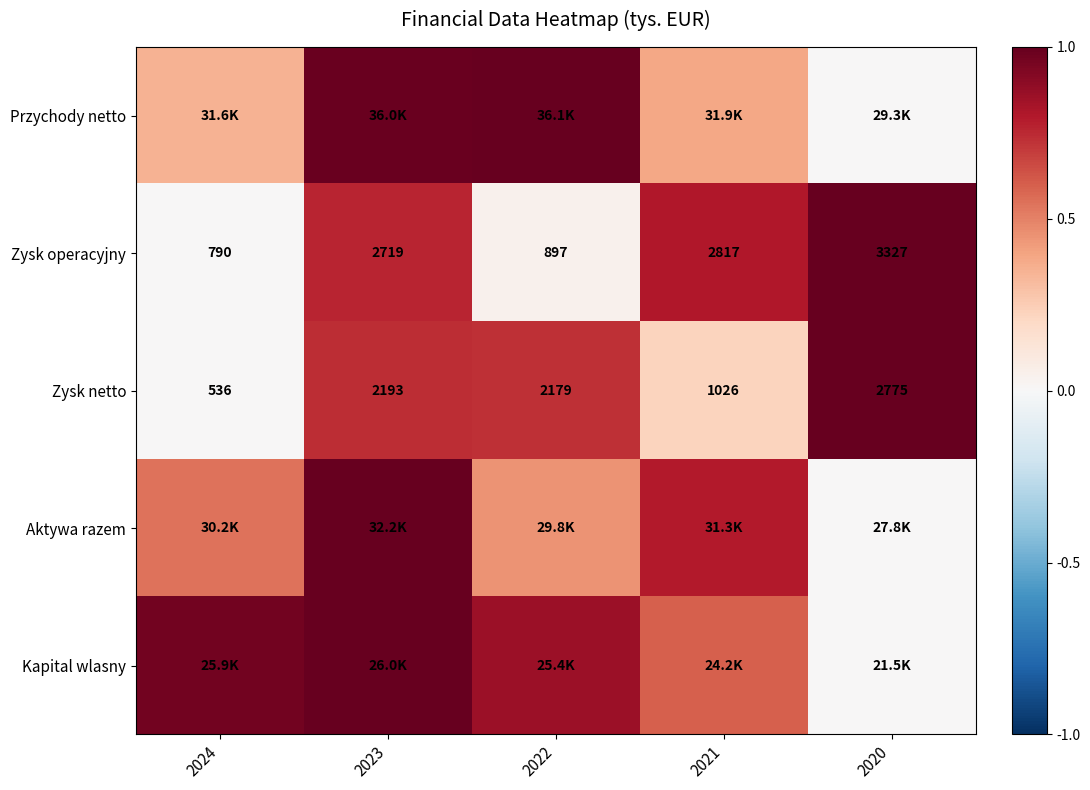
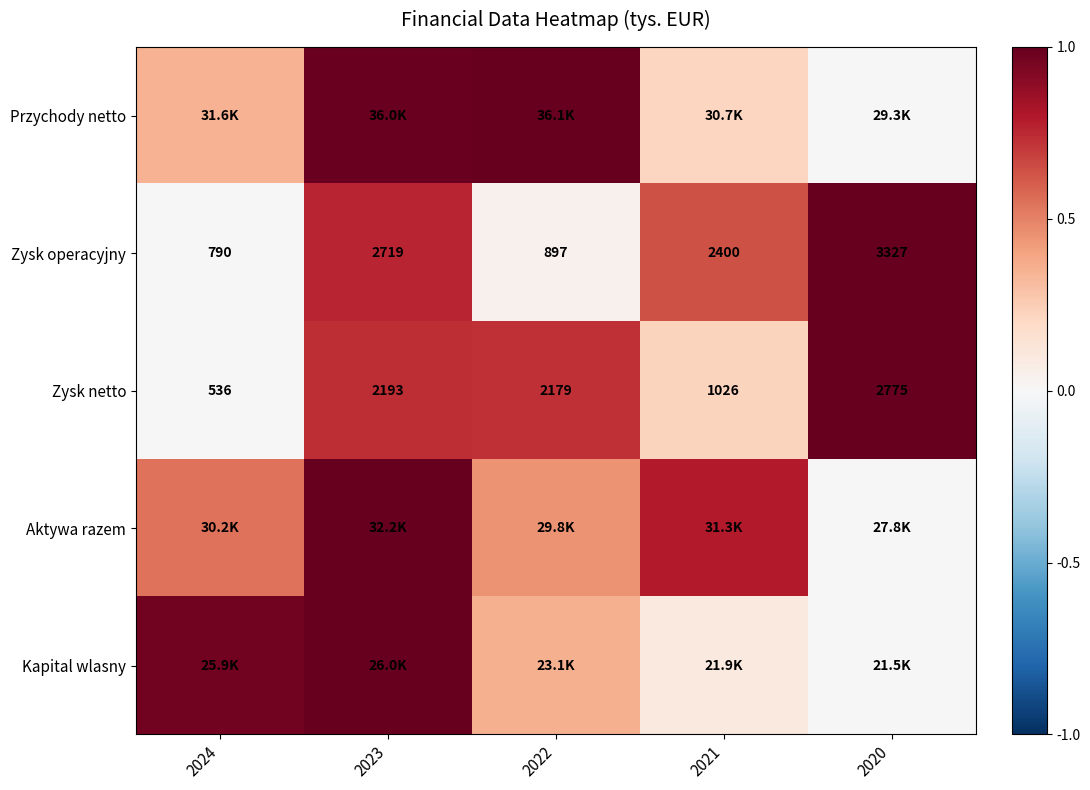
Przychody netto, 2021: 31.9K -> 30.7K
Zysk operacyjny, 2021: 2817 -> 2400
Kapital wlasny, 2022: 25.4K -> 23.1K
Kapital wlasny, 2021: 24.2K -> 21.9K
